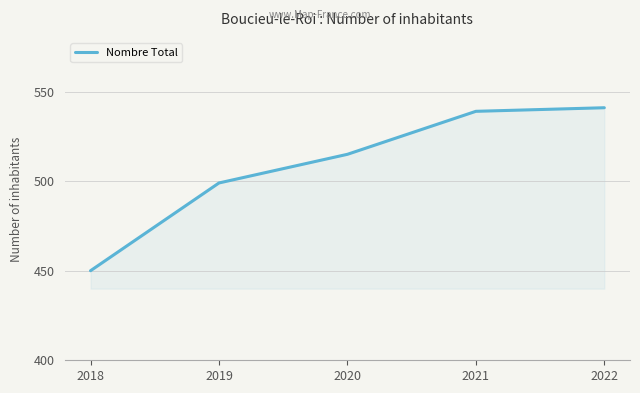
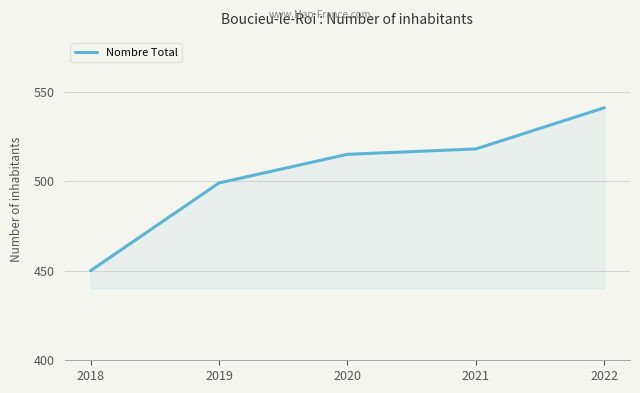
2021: 539 -> 518
